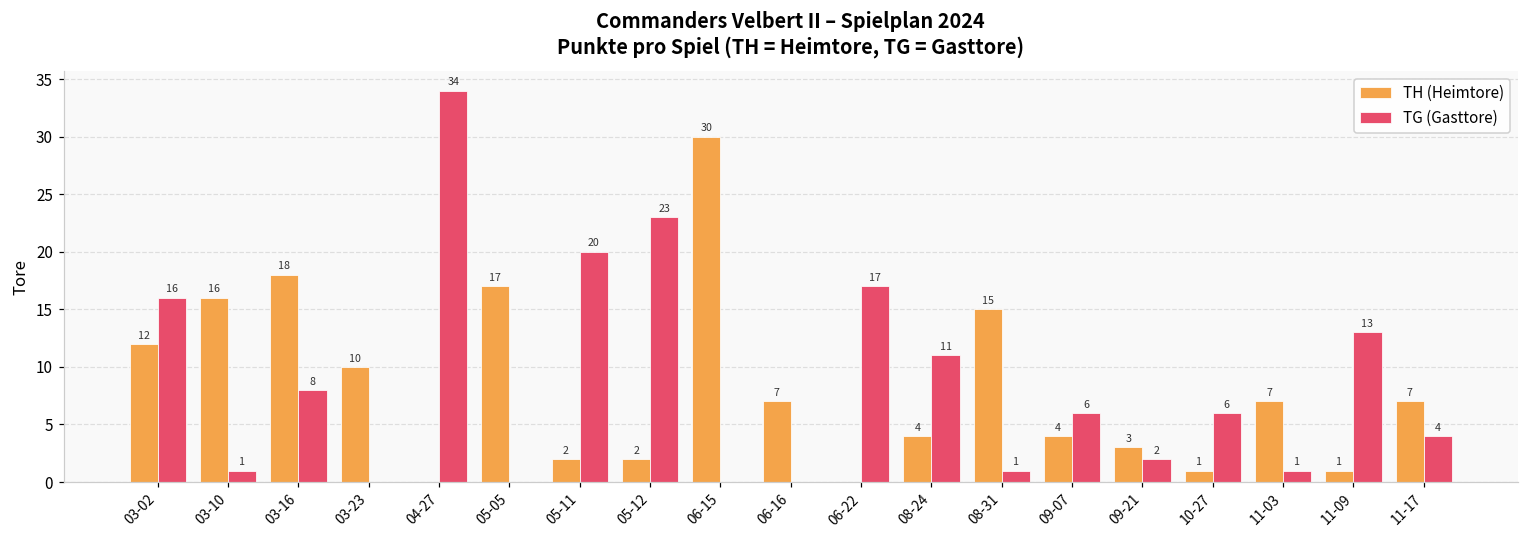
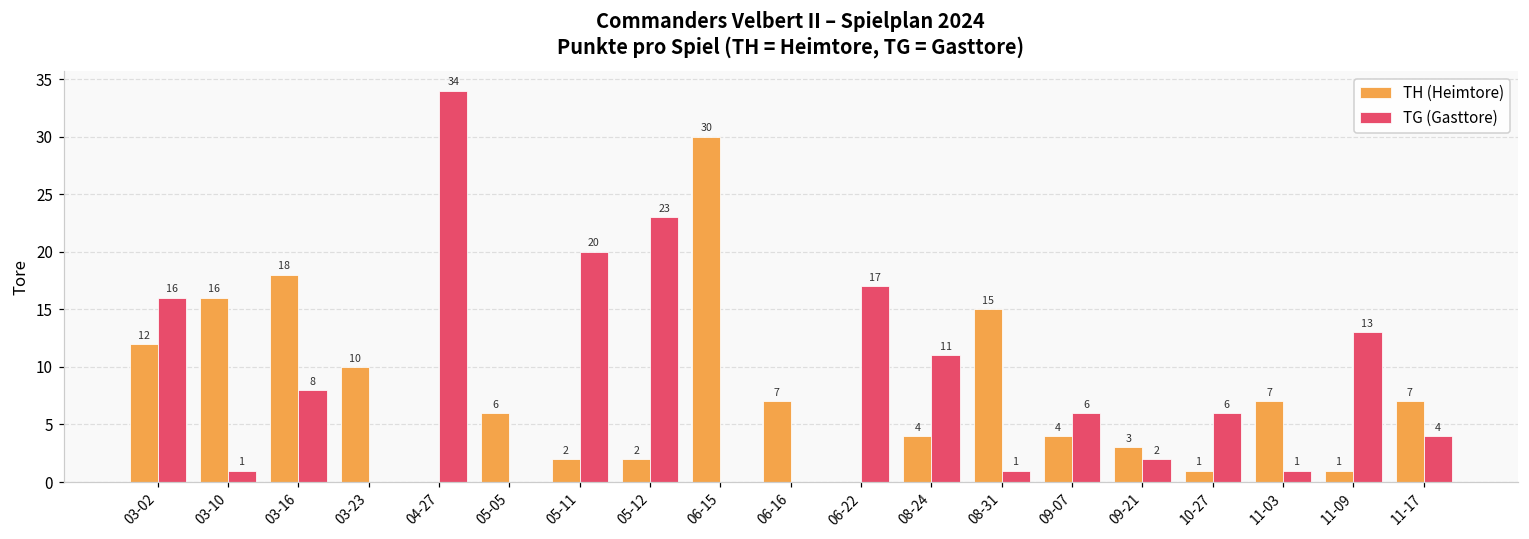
TH (Heimtore), 05-05: 17 -> 6
